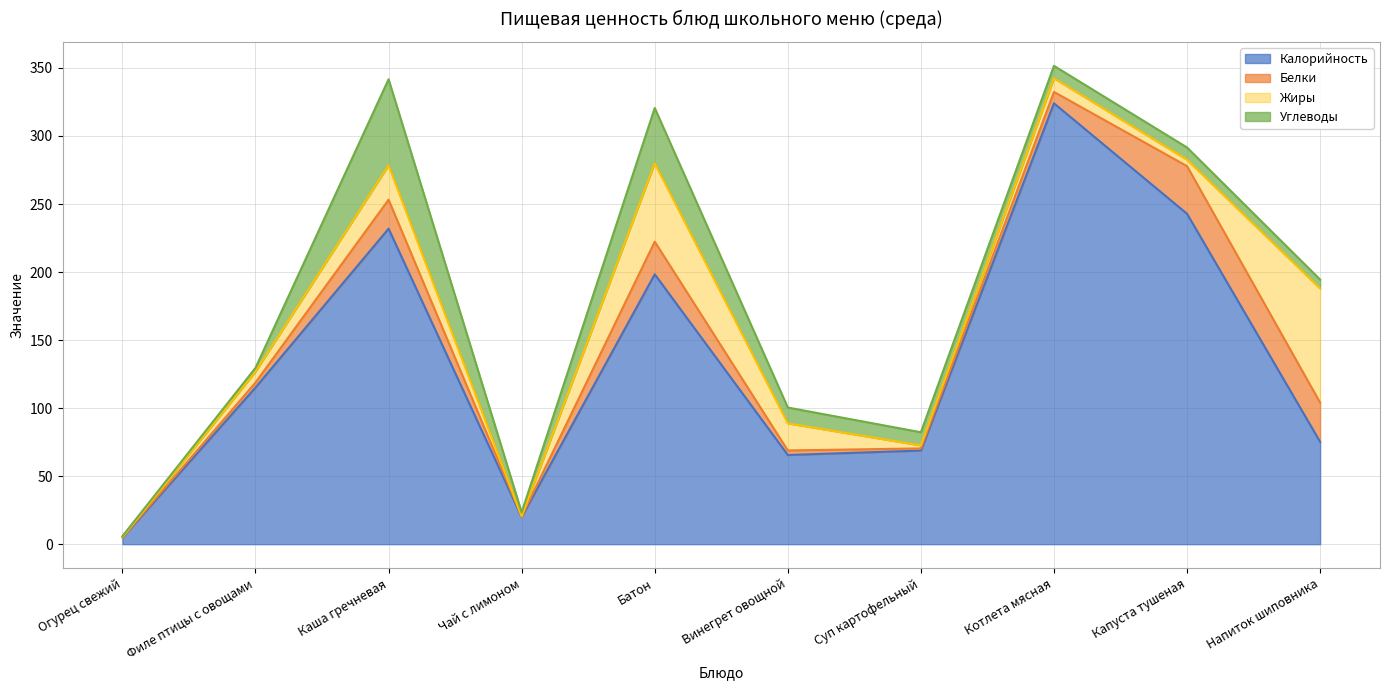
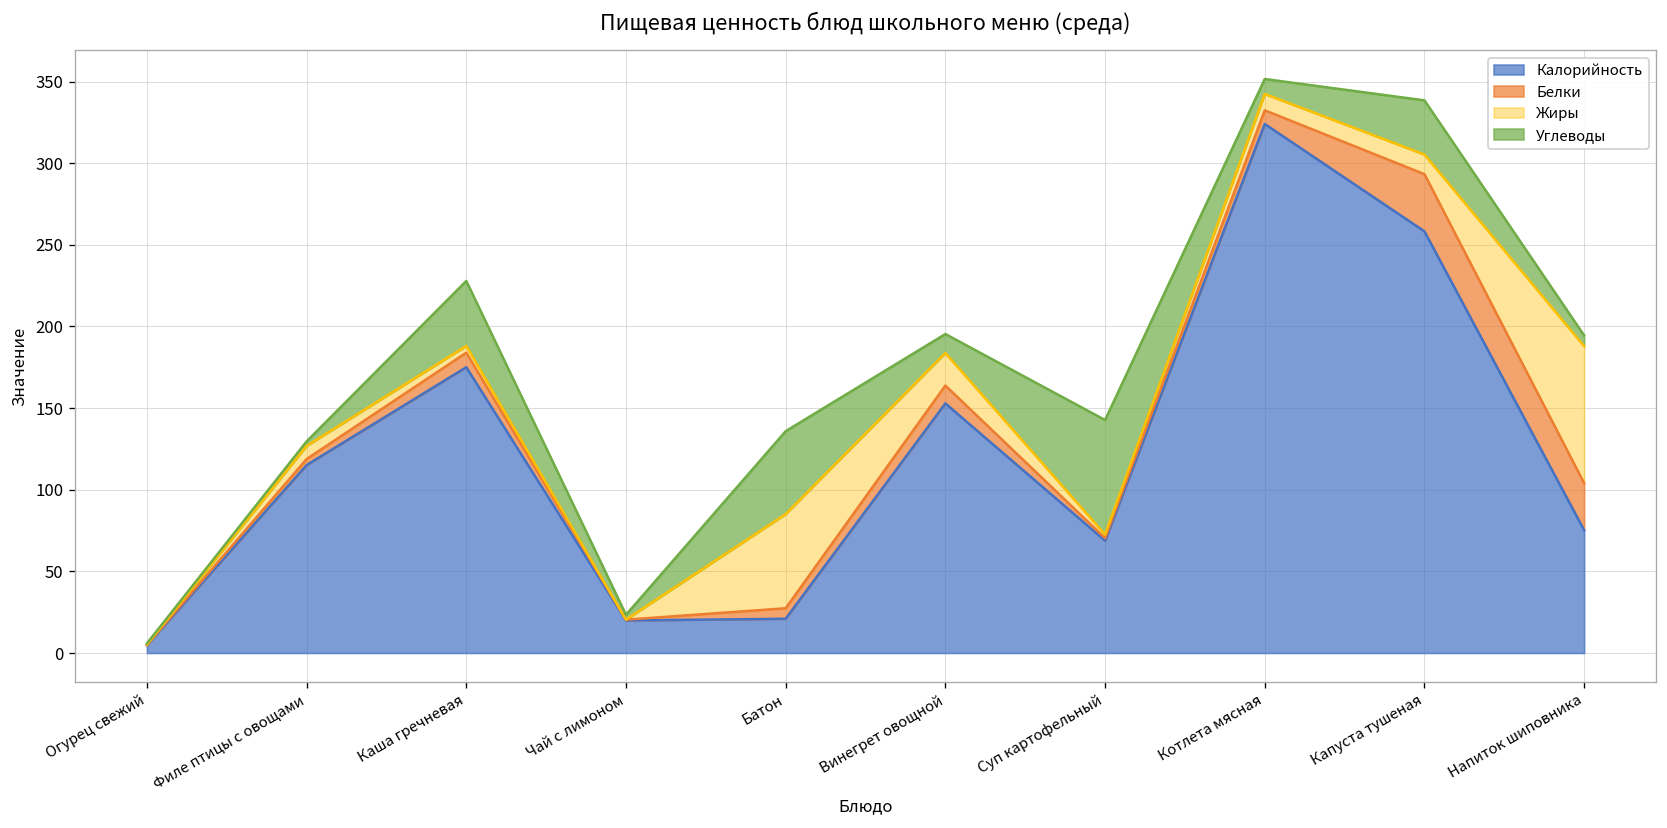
Калорийность, Каша гречневая: 232 -> 175
Белки, Каша гречневая: 21 -> 9
Жиры, Каша гречневая: 25 -> 4
Углеводы, Каша гречневая: 63 -> 40
Калорийность, Батон: 198 -> 21
Белки, Батон: 24 -> 6
Углеводы, Батон: 41 -> 51
Калорийность, Винегрет овощной: 66 -> 153
Белки, Винегрет овощной: 3 -> 11
Углеводы, Суп картофельный: 10 -> 70
Калорийность, Капуста тушеная: 243 -> 258
Жиры, Капуста тушеная: 5 -> 12
Углеводы, Капуста тушеная: 9 -> 33
